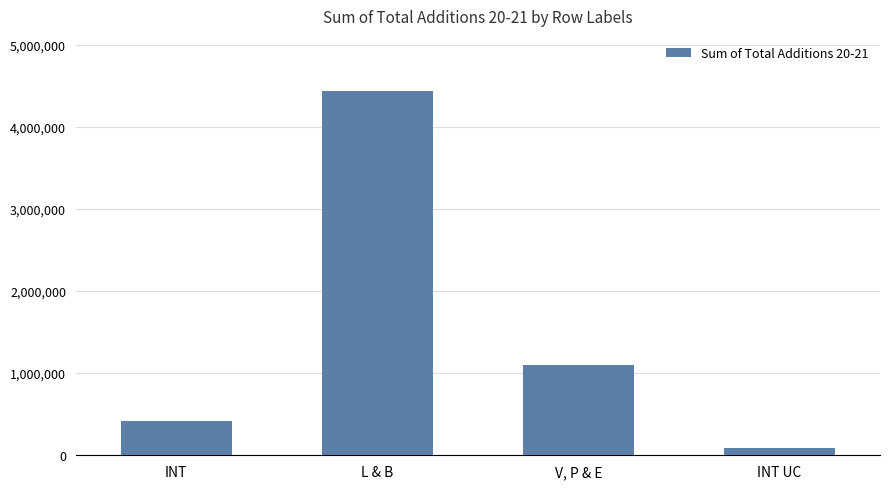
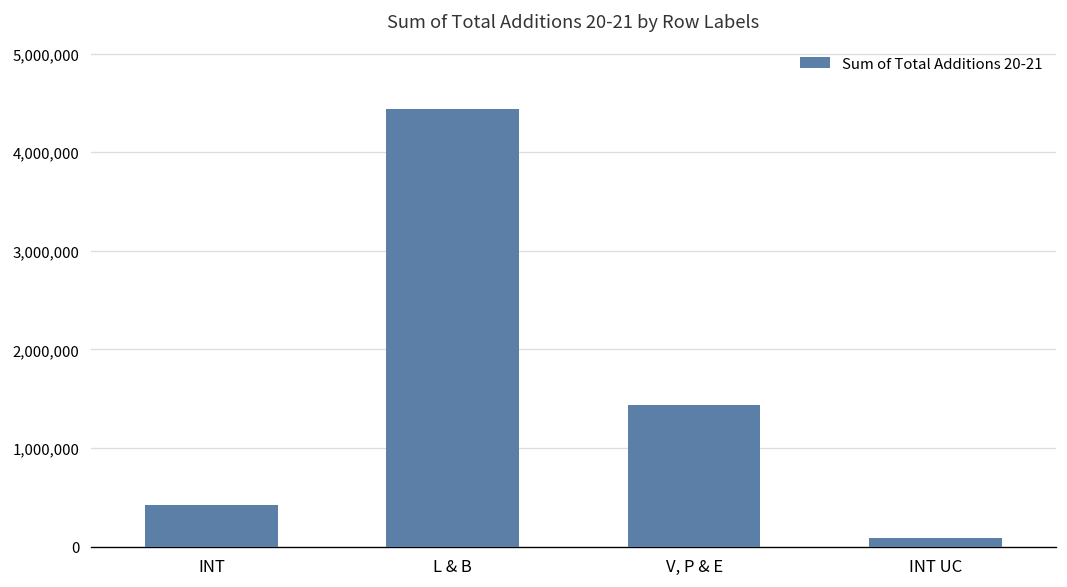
V, P & E: 1,100,000 -> 1,400,000
